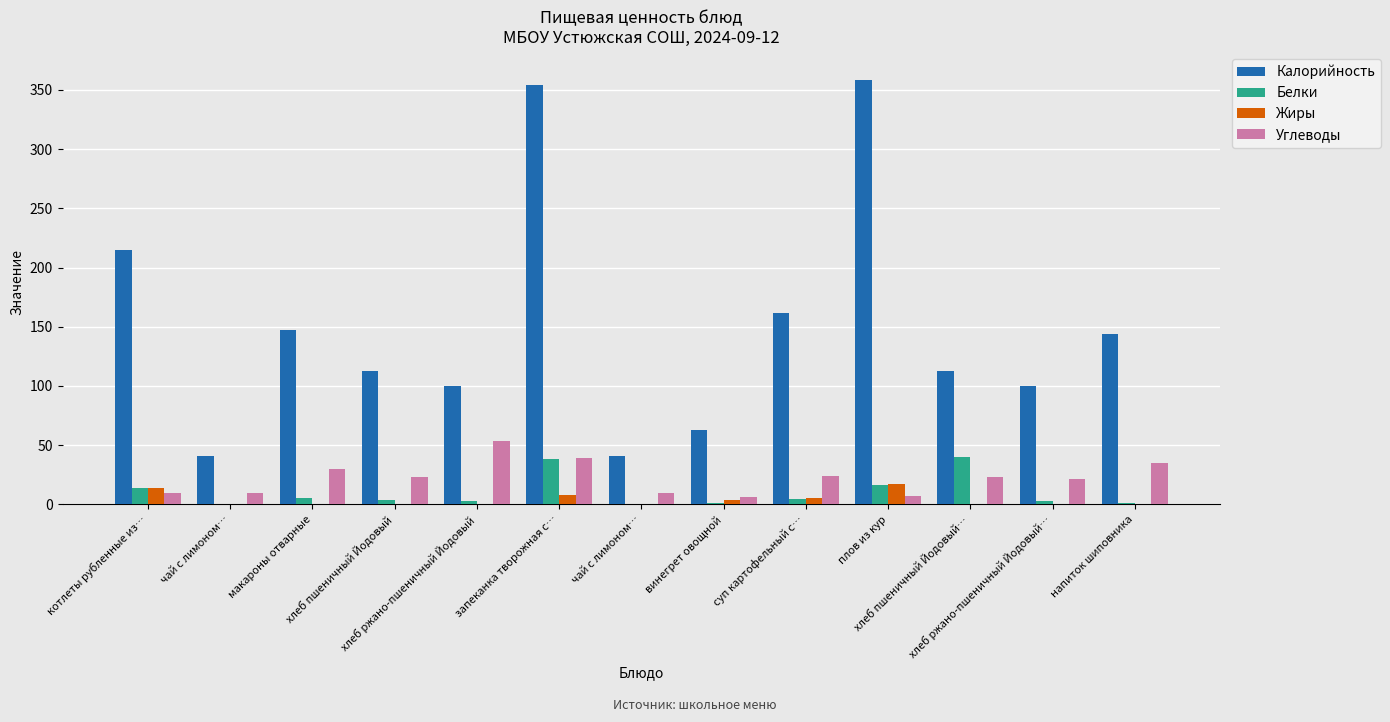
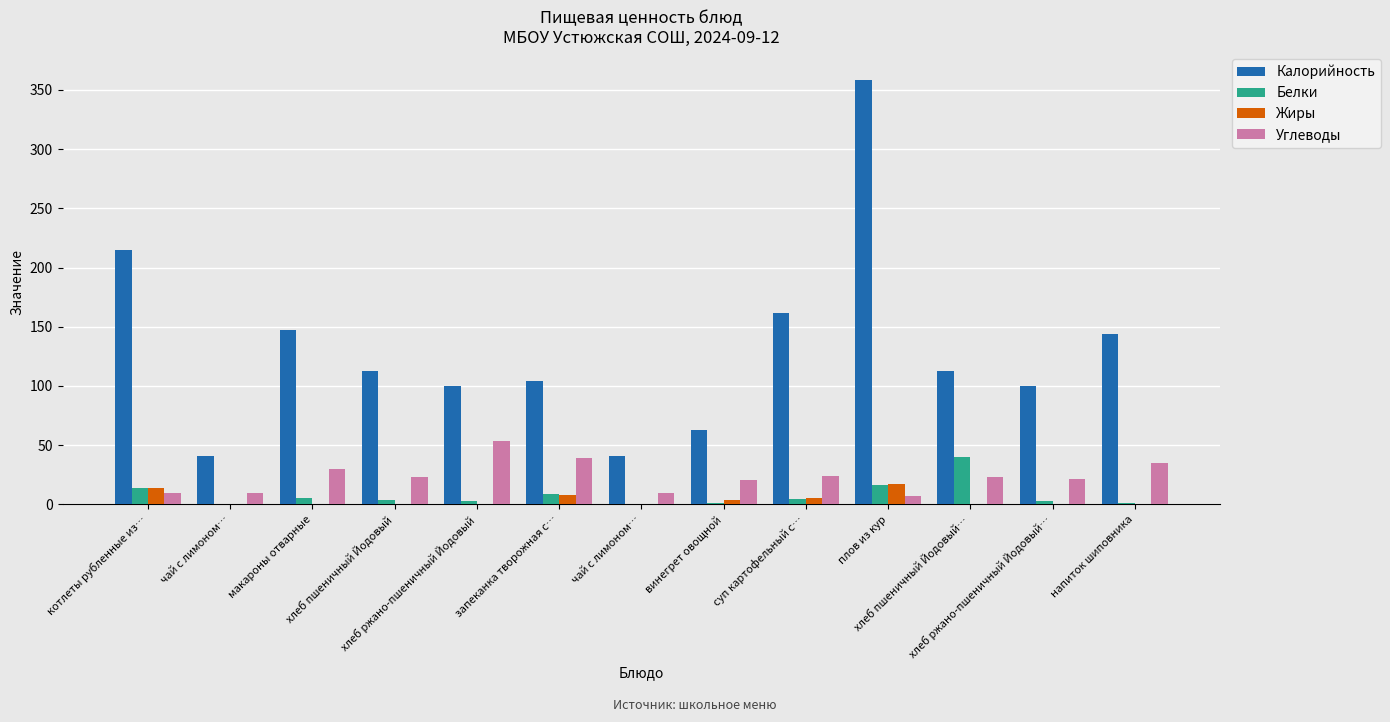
Калорийность, запеканка творожная с…: 354 -> 104
Белки, запеканка творожная с…: 38 -> 8
Углеводы, винегрет овощной: 6 -> 21
